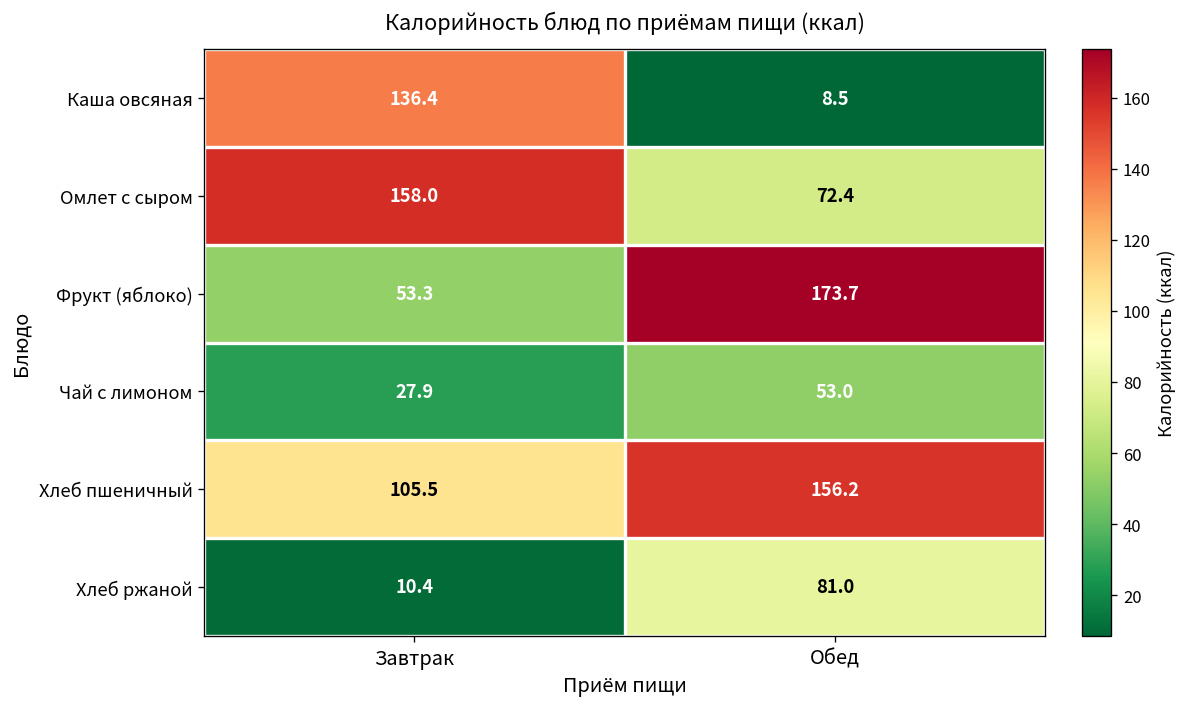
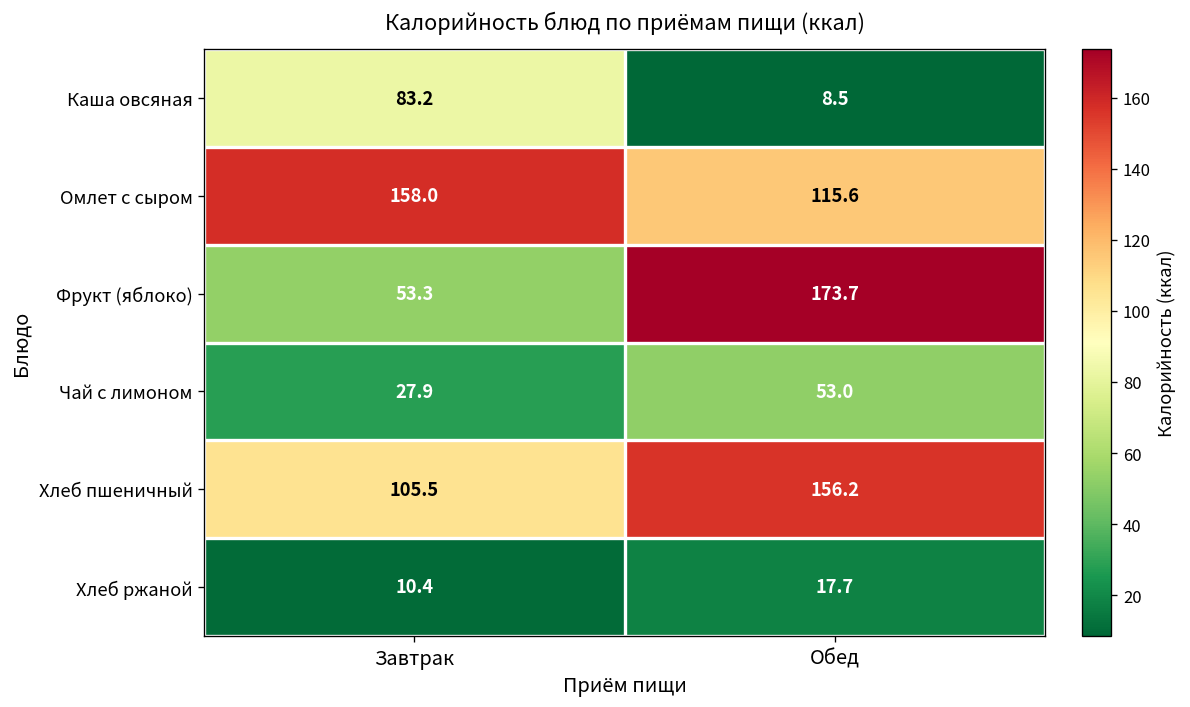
Каша овсяная, Завтрак: 136.4 -> 83.2
Омлет с сыром, Обед: 72.4 -> 115.6
Хлеб ржаной, Обед: 81.0 -> 17.7
